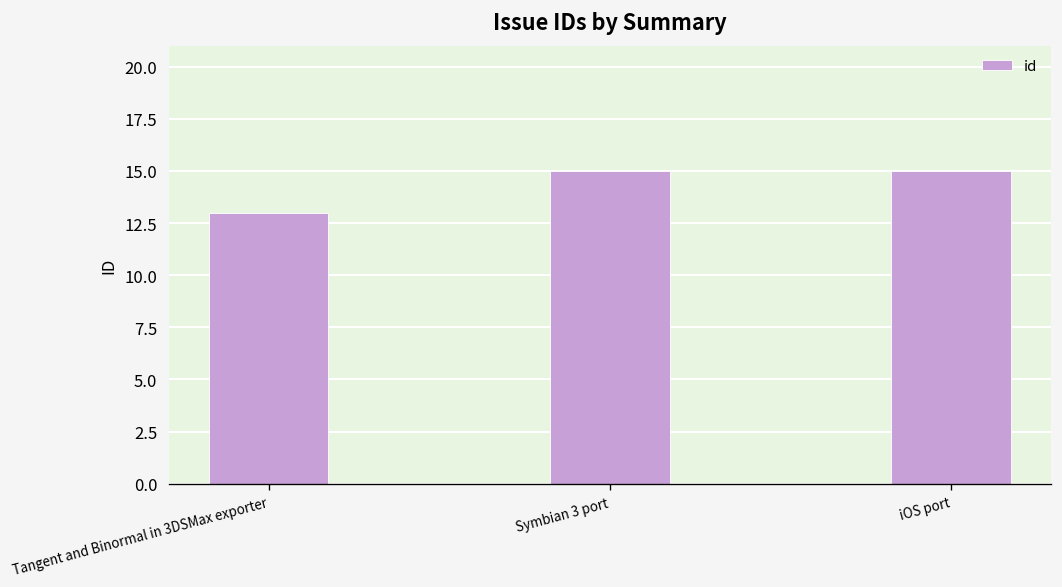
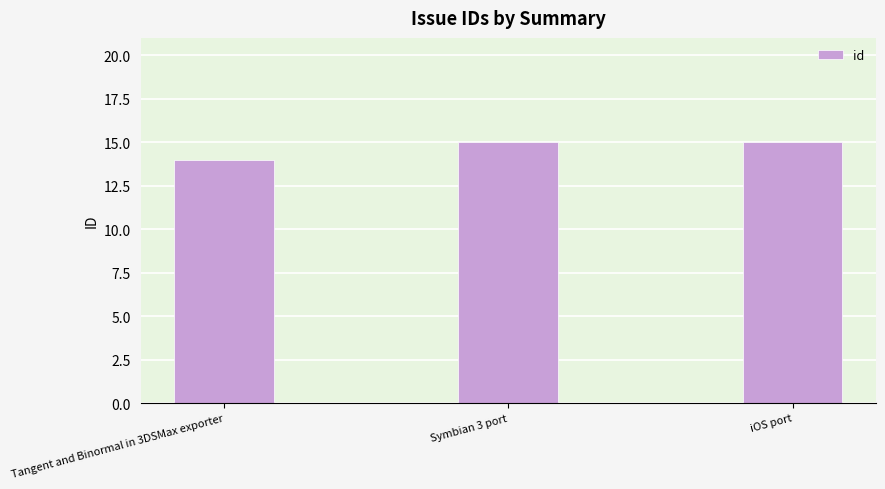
Tangent and Binormal in 3DSMax exporter: 13 -> 14
